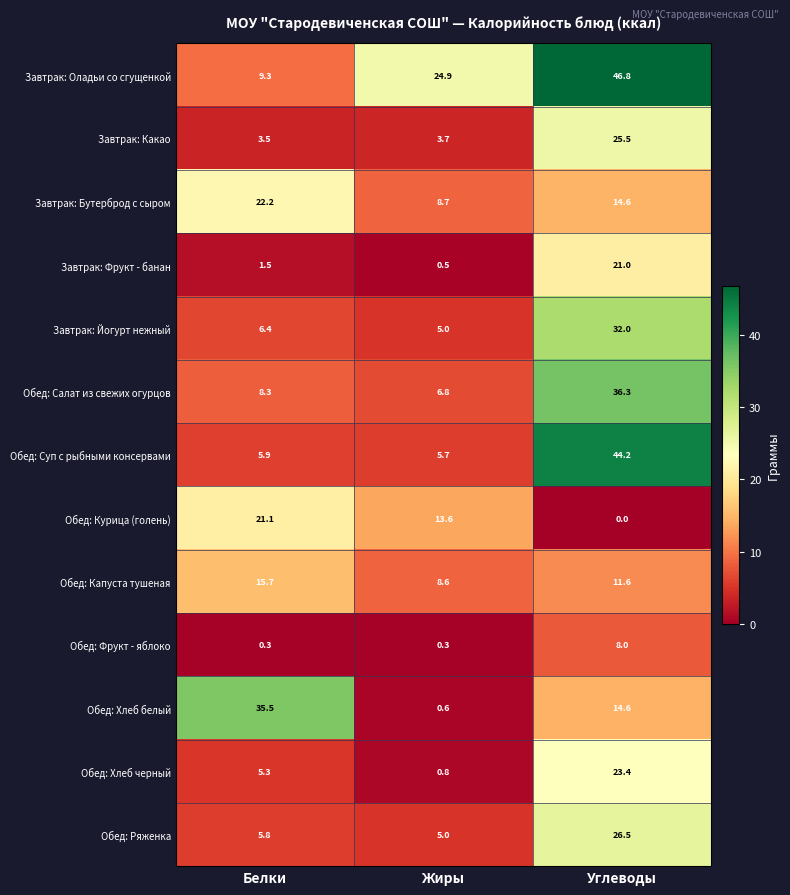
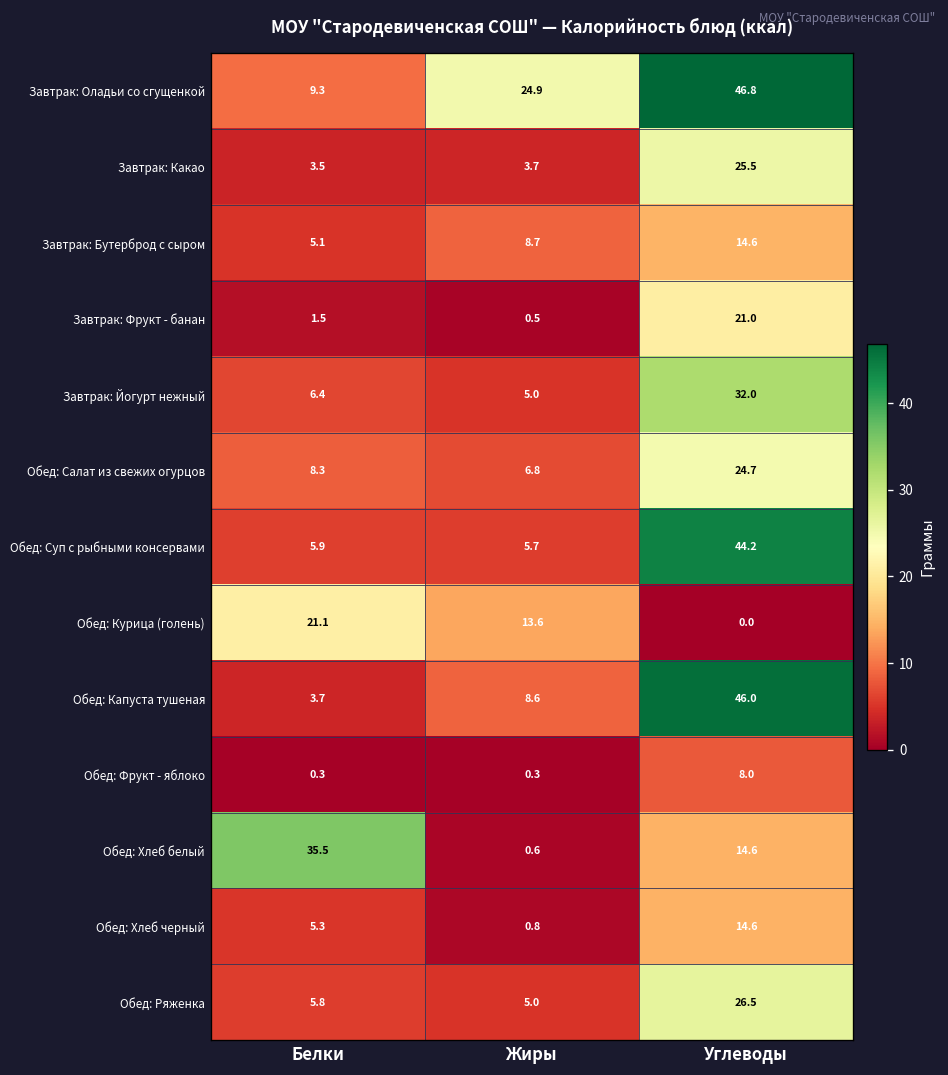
Завтрак: Бутерброд с сыром, Белки: 22.2 -> 5.1
Обед: Салат из свежих огурцов, Углеводы: 36.3 -> 24.7
Обед: Капуста тушеная, Белки: 15.7 -> 3.7
Обед: Капуста тушеная, Углеводы: 11.6 -> 46.0
Обед: Хлеб черный, Углеводы: 23.4 -> 14.6
